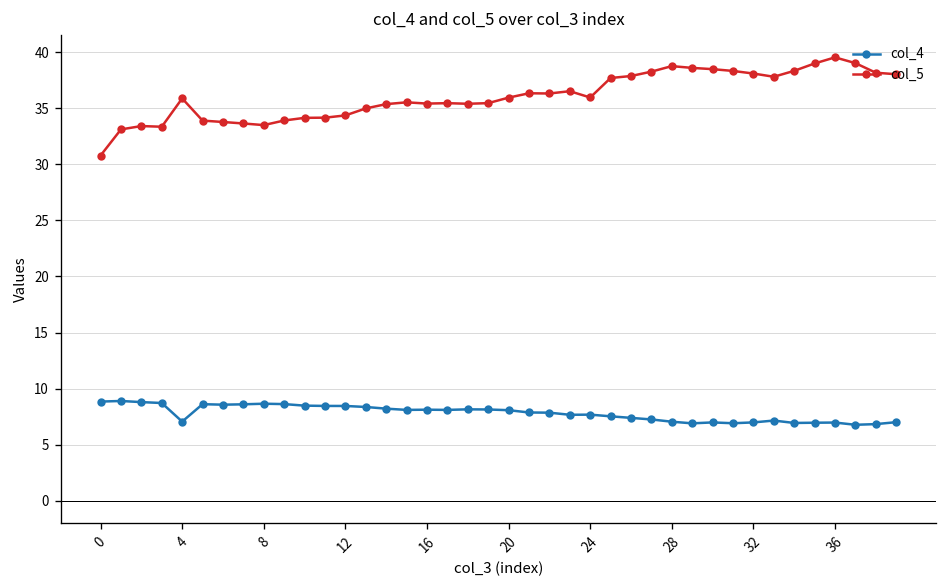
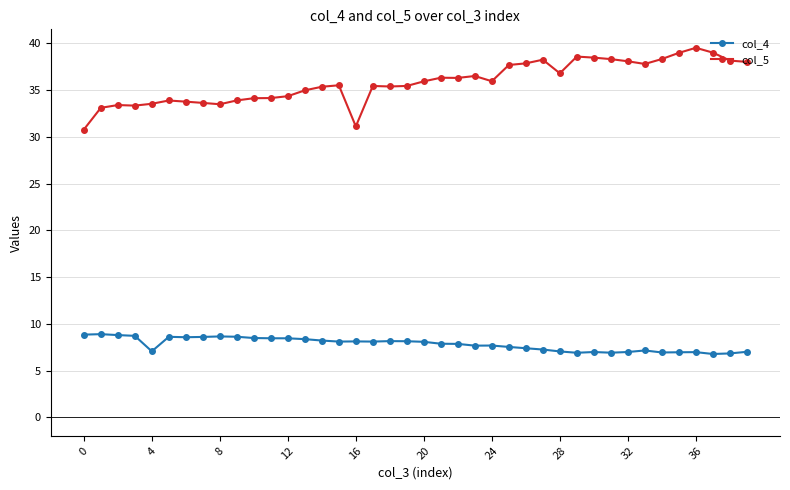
col_5, 4: 36 -> 34
col_5, 16: 35 -> 31
col_5, 28: 39 -> 37
